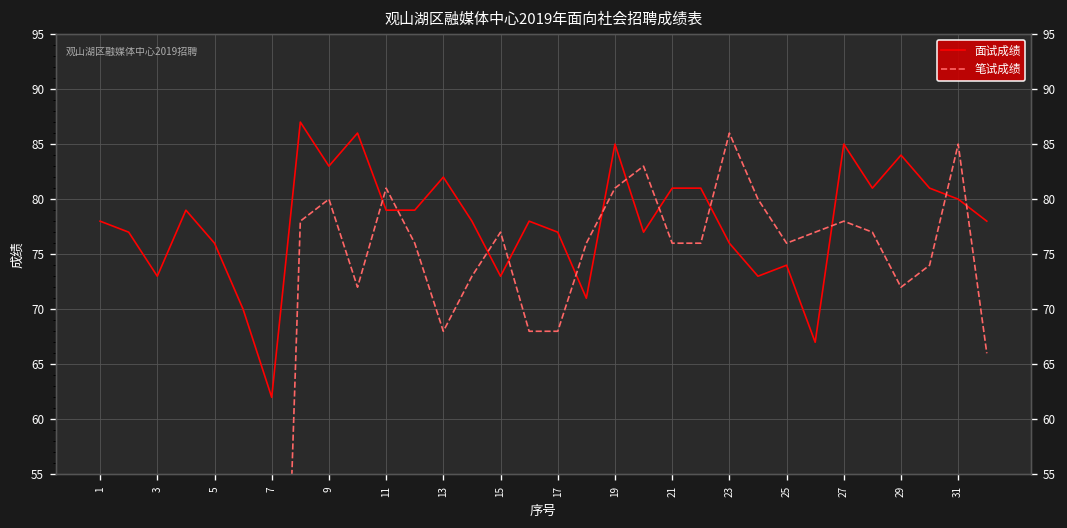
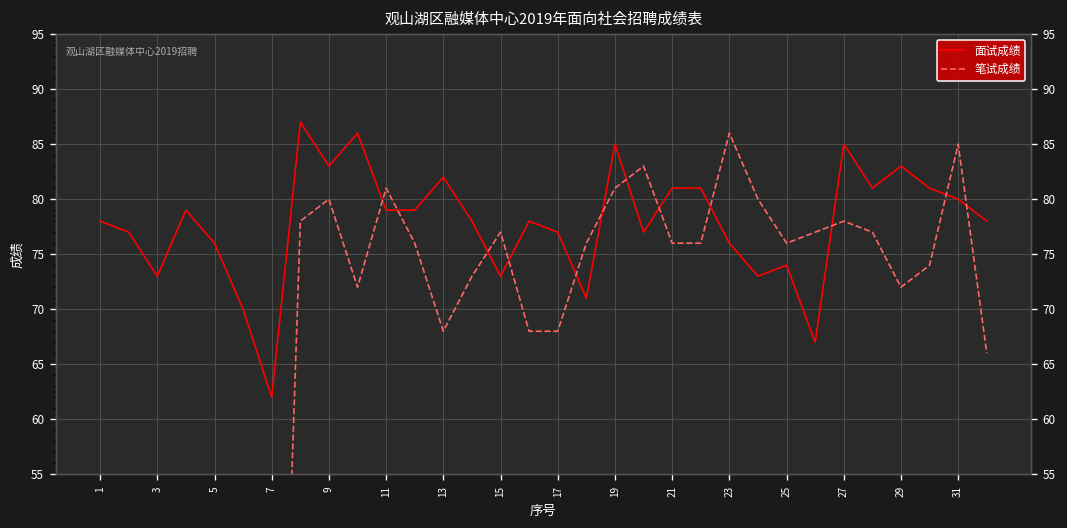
面试成绩, 29: 84 -> 83
